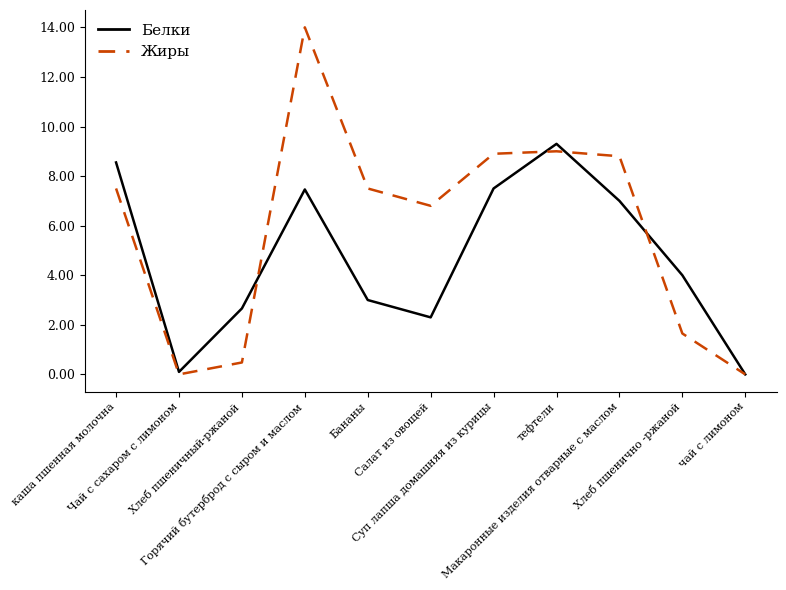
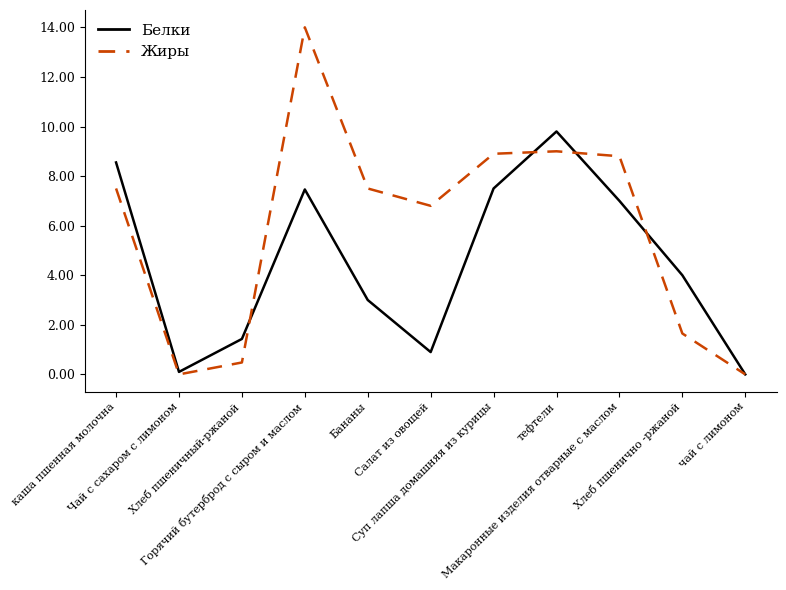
Белки, Хлеб пшеничный-ржаной: 2.7 -> 1.4
Белки, Салат из овощей: 2.3 -> 0.9
Белки, тефтели: 9.3 -> 9.8
